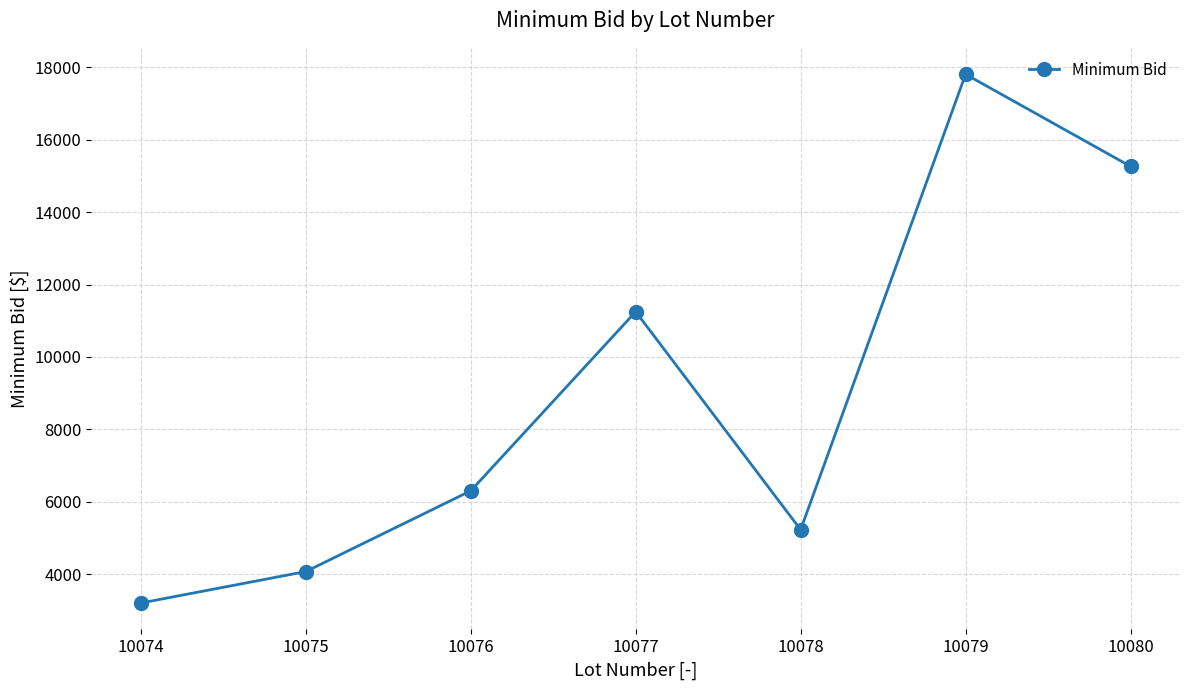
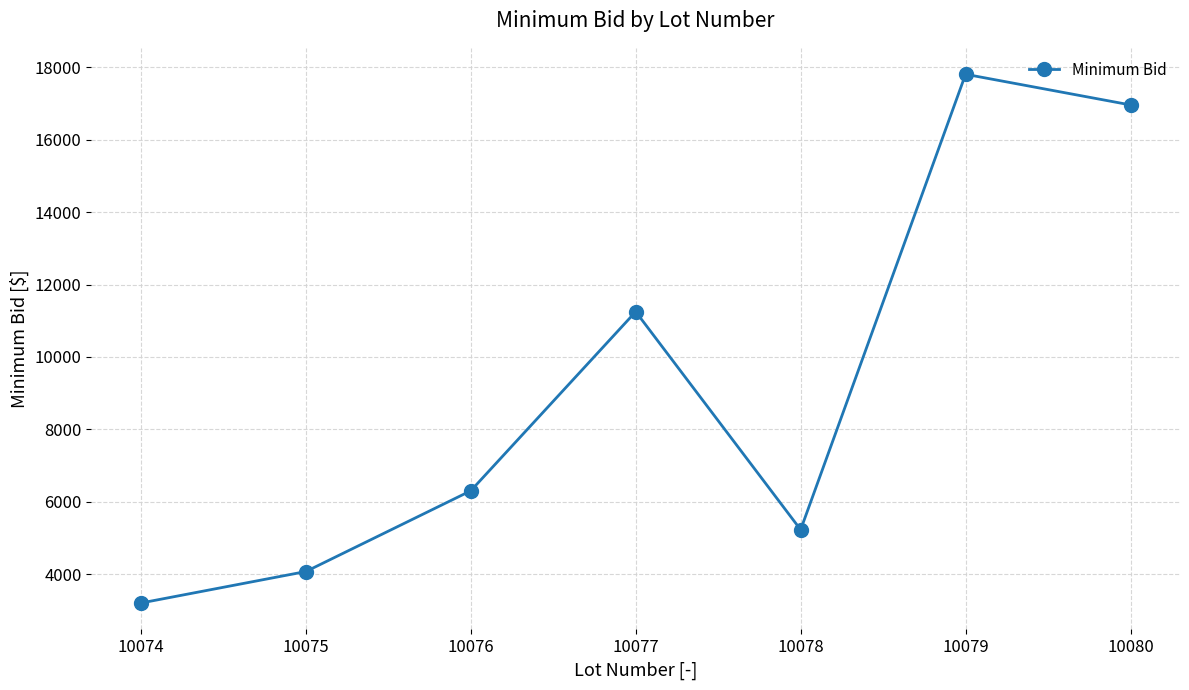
10080: 15300 -> 17000
